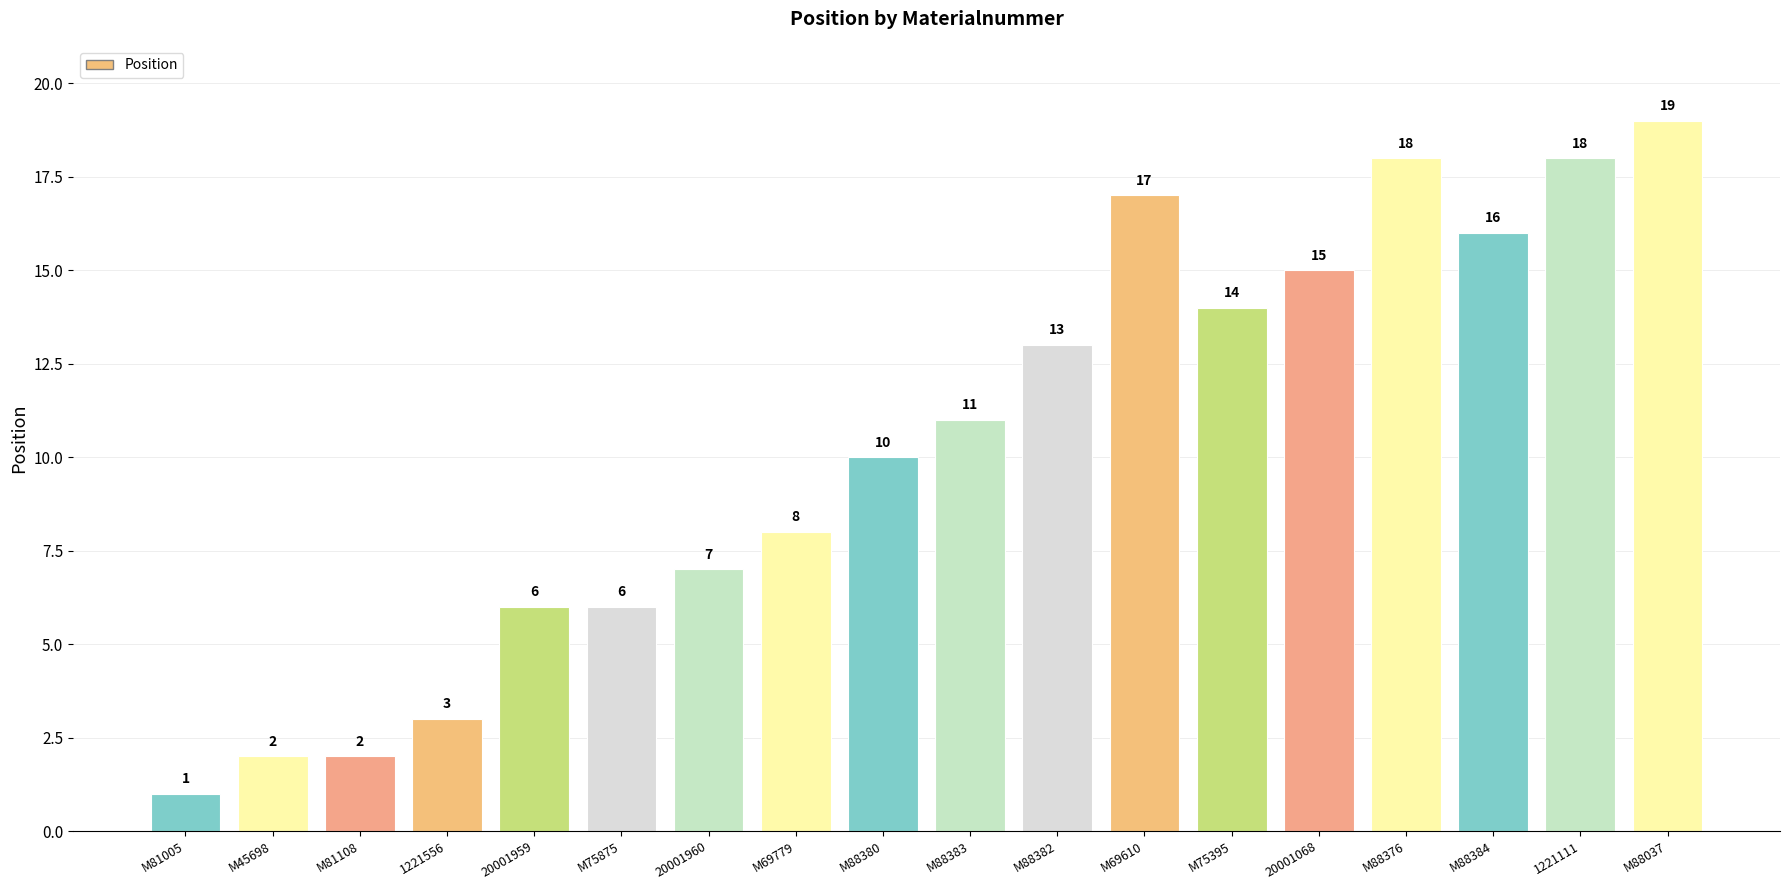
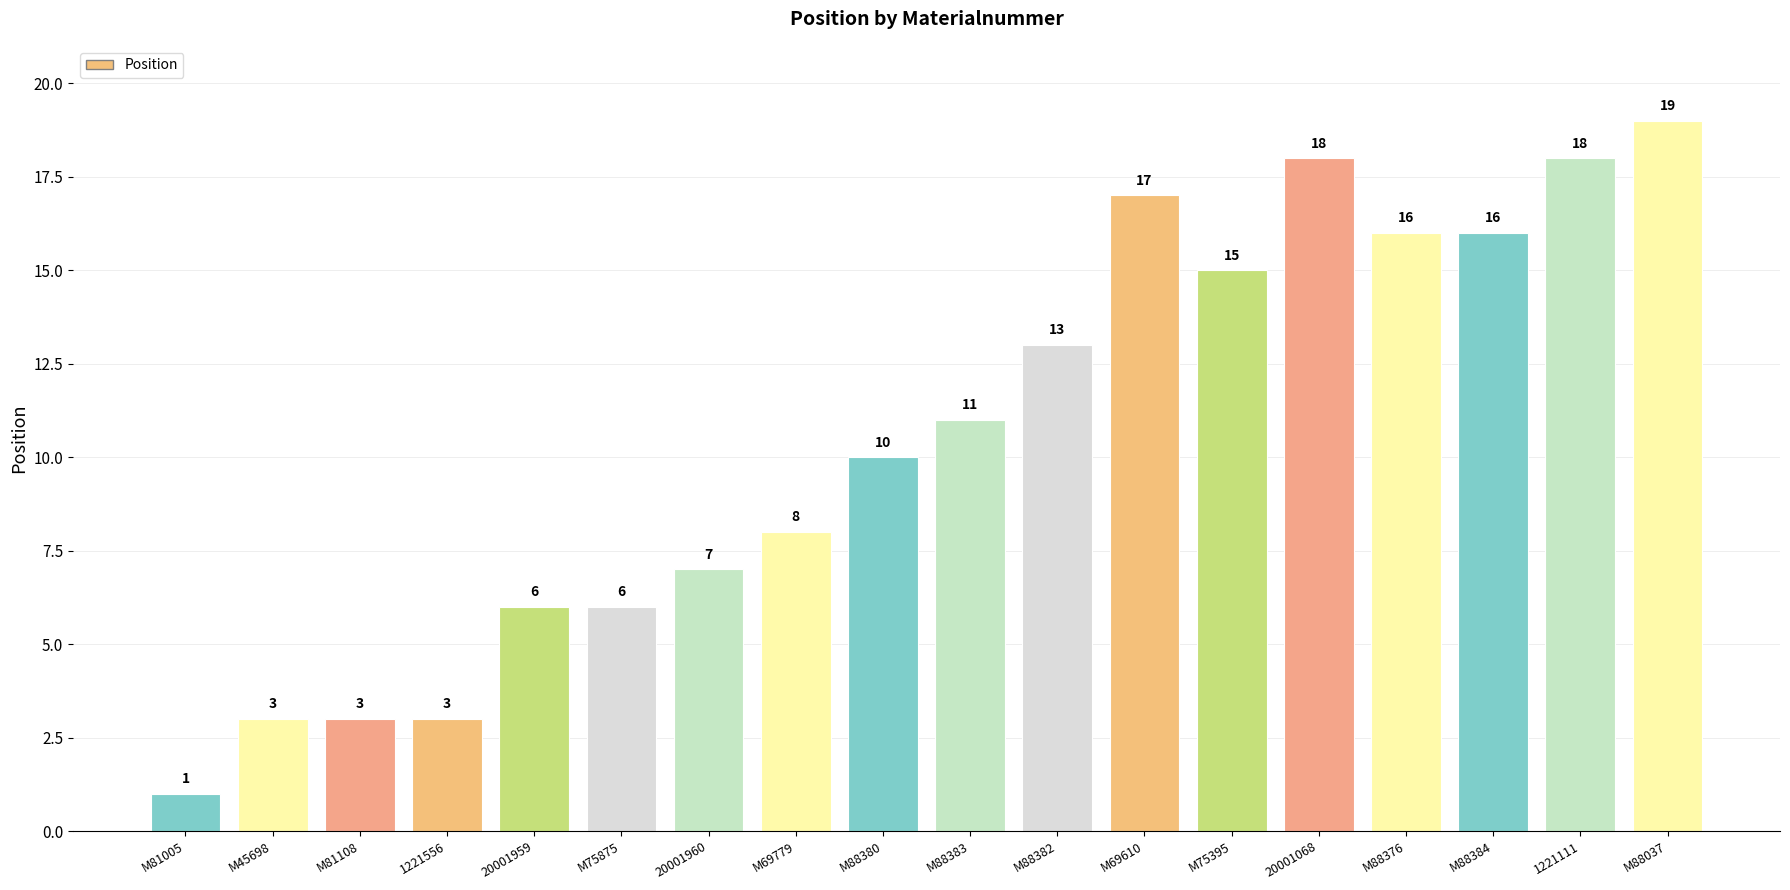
M45698: 2 -> 3
M81108: 2 -> 3
M75395: 14 -> 15
20001068: 15 -> 18
M88376: 18 -> 16
